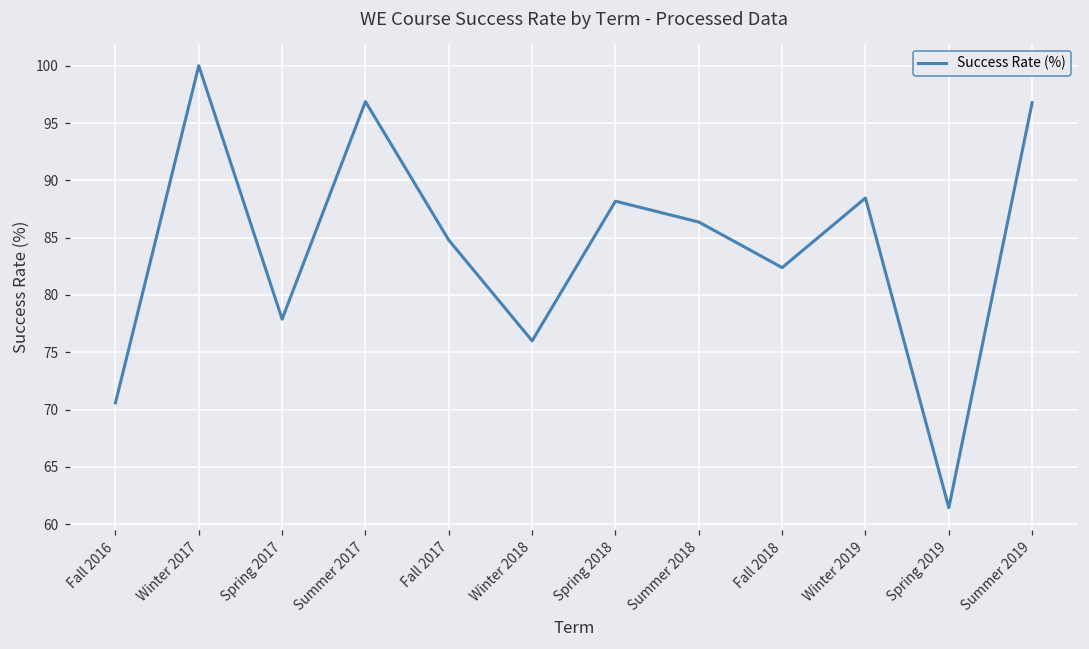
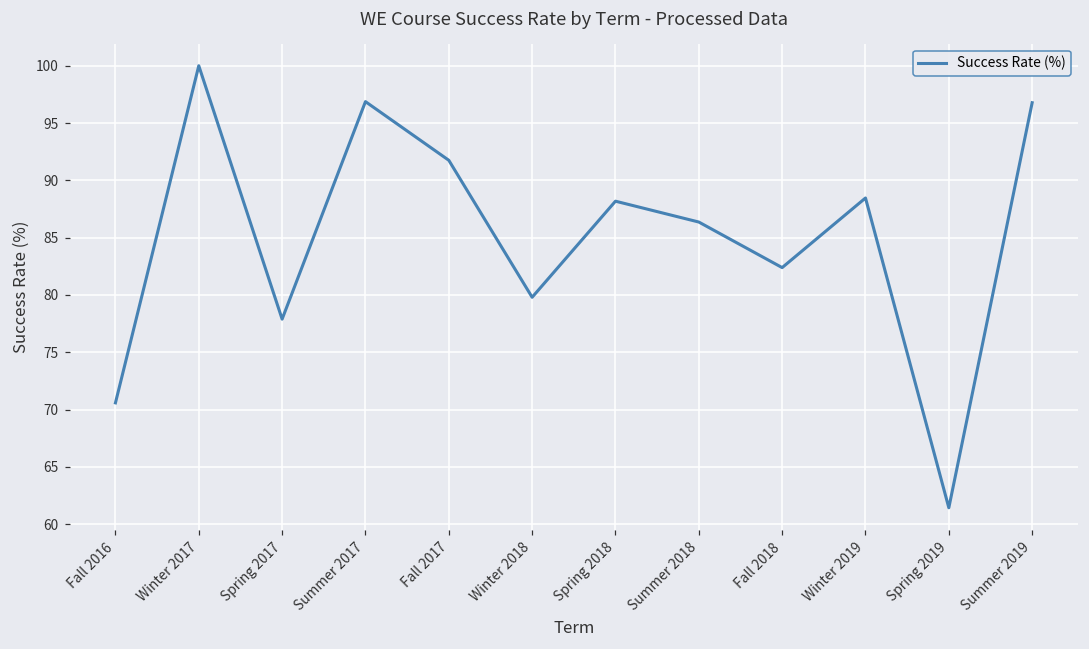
Fall 2017: 84.8 -> 91.8
Winter 2018: 76.0 -> 79.8
